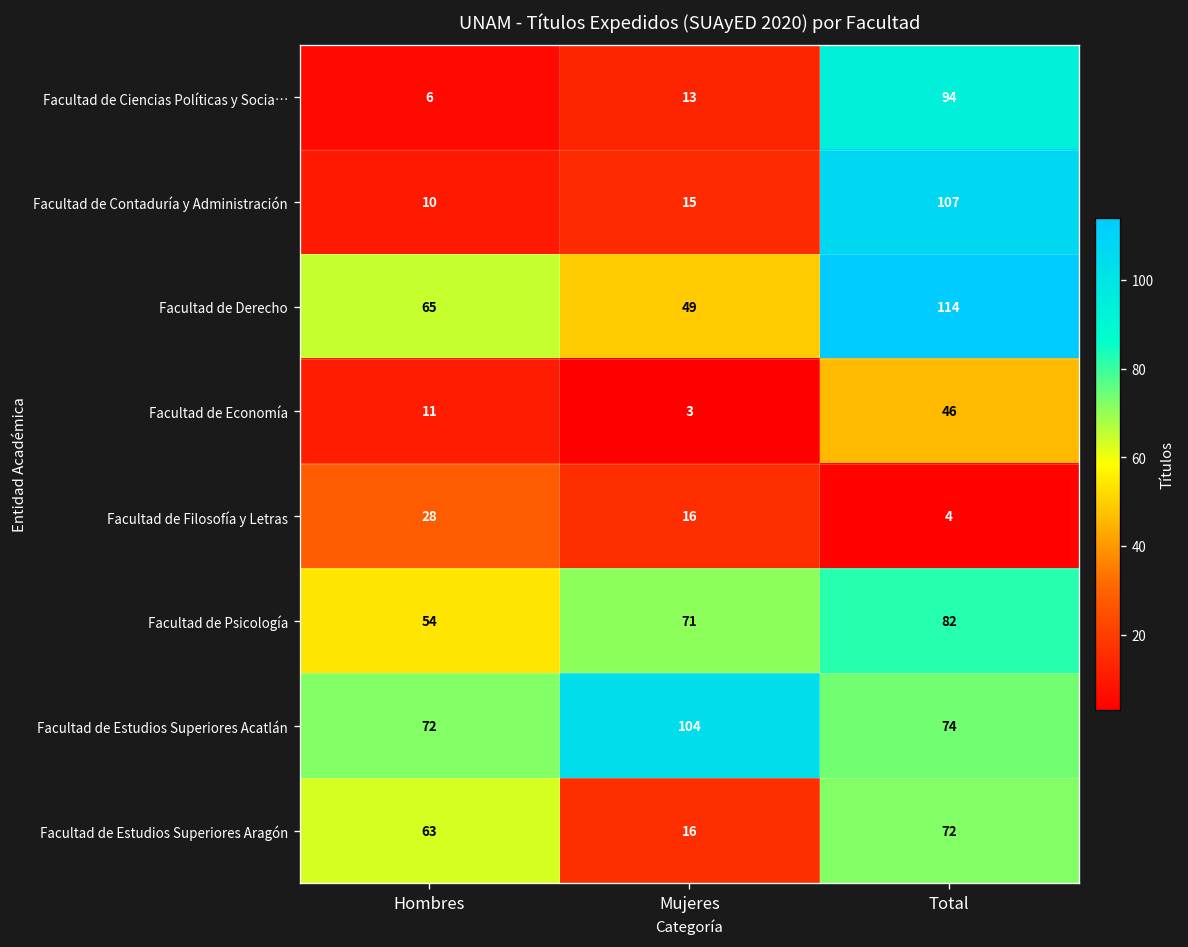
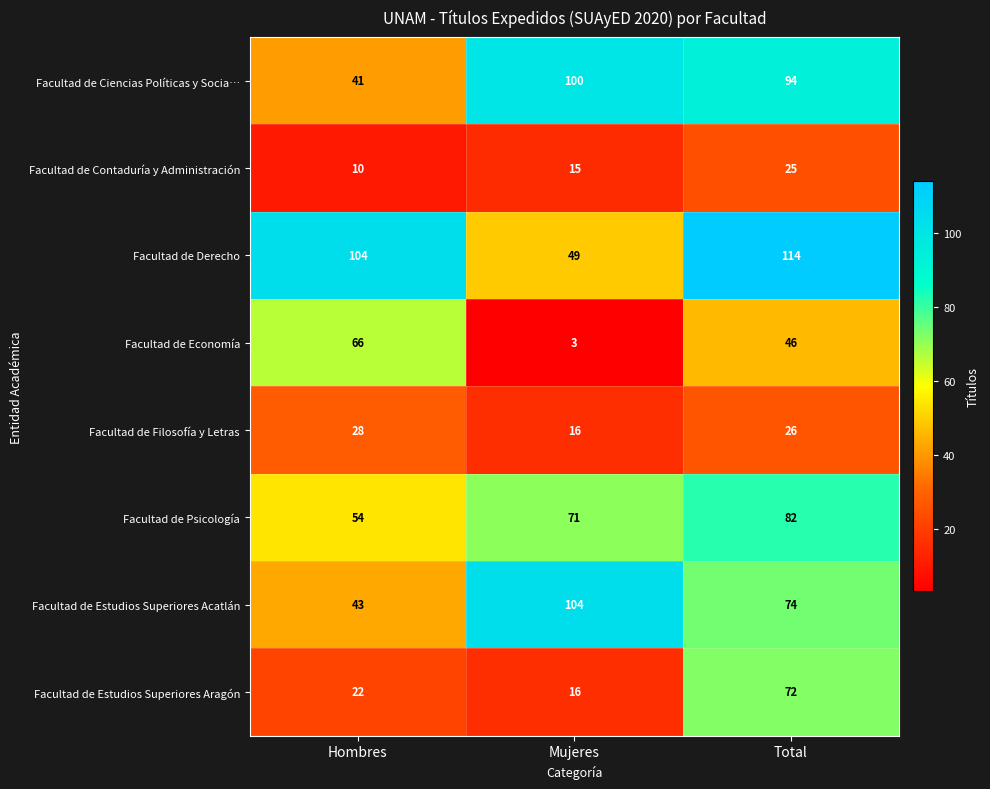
Facultad de Ciencias Políticas y Socia…, Hombres: 6 -> 41
Facultad de Ciencias Políticas y Socia…, Mujeres: 13 -> 100
Facultad de Contaduría y Administración, Total: 107 -> 25
Facultad de Derecho, Hombres: 65 -> 104
Facultad de Economía, Hombres: 11 -> 66
Facultad de Filosofía y Letras, Total: 4 -> 26
Facultad de Estudios Superiores Acatlán, Hombres: 72 -> 43
Facultad de Estudios Superiores Aragón, Hombres: 63 -> 22
